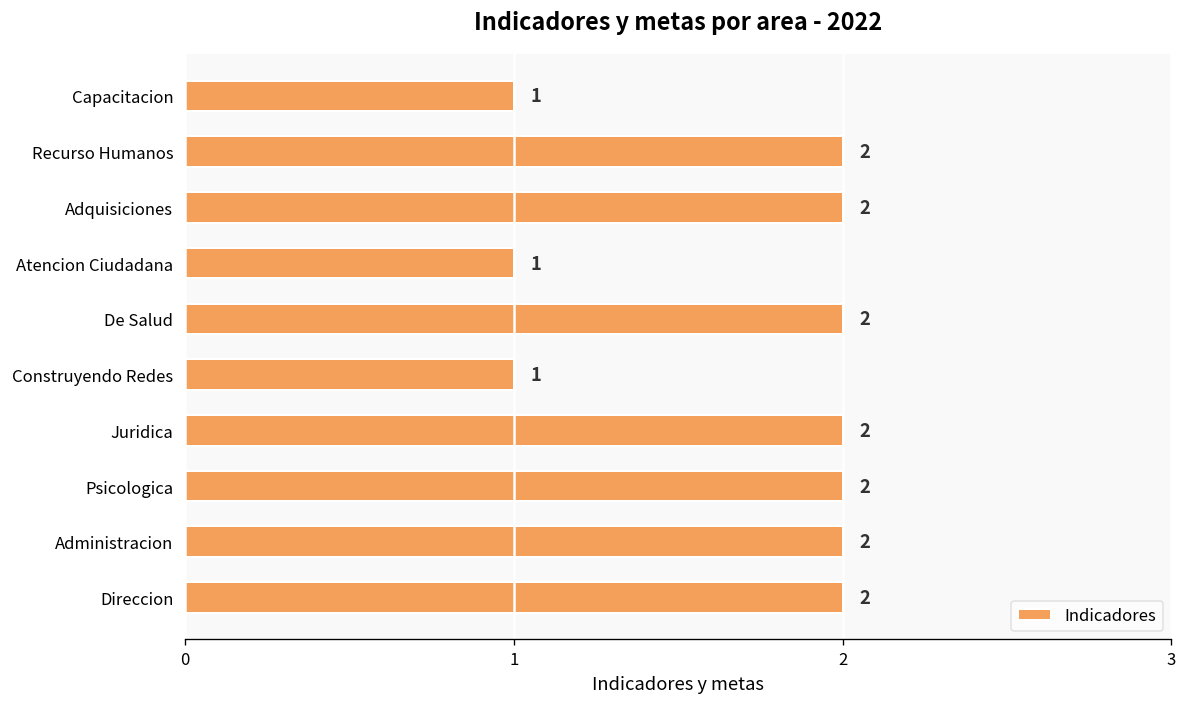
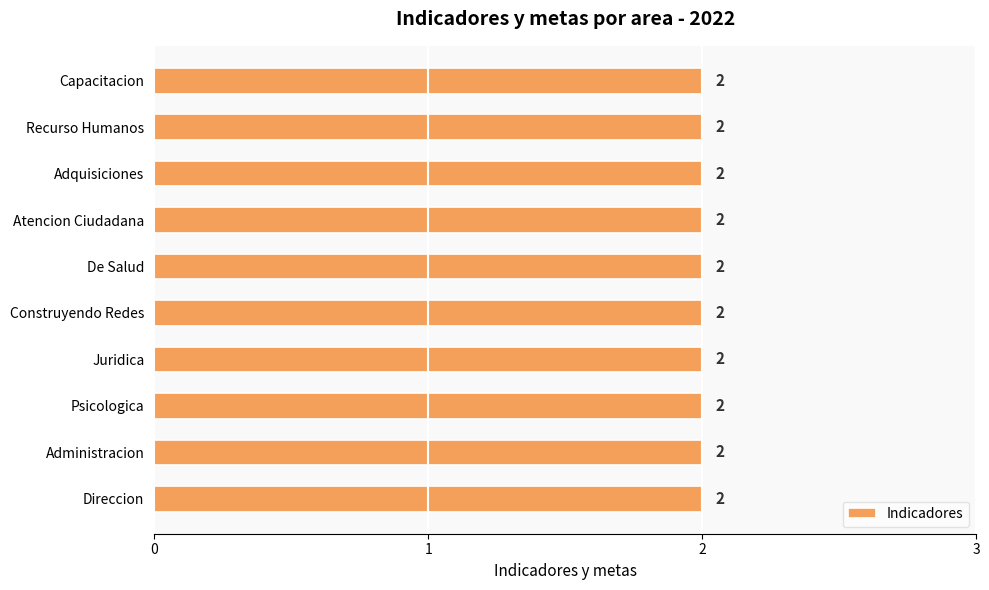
Capacitacion: 1 -> 2
Atencion Ciudadana: 1 -> 2
Construyendo Redes: 1 -> 2
